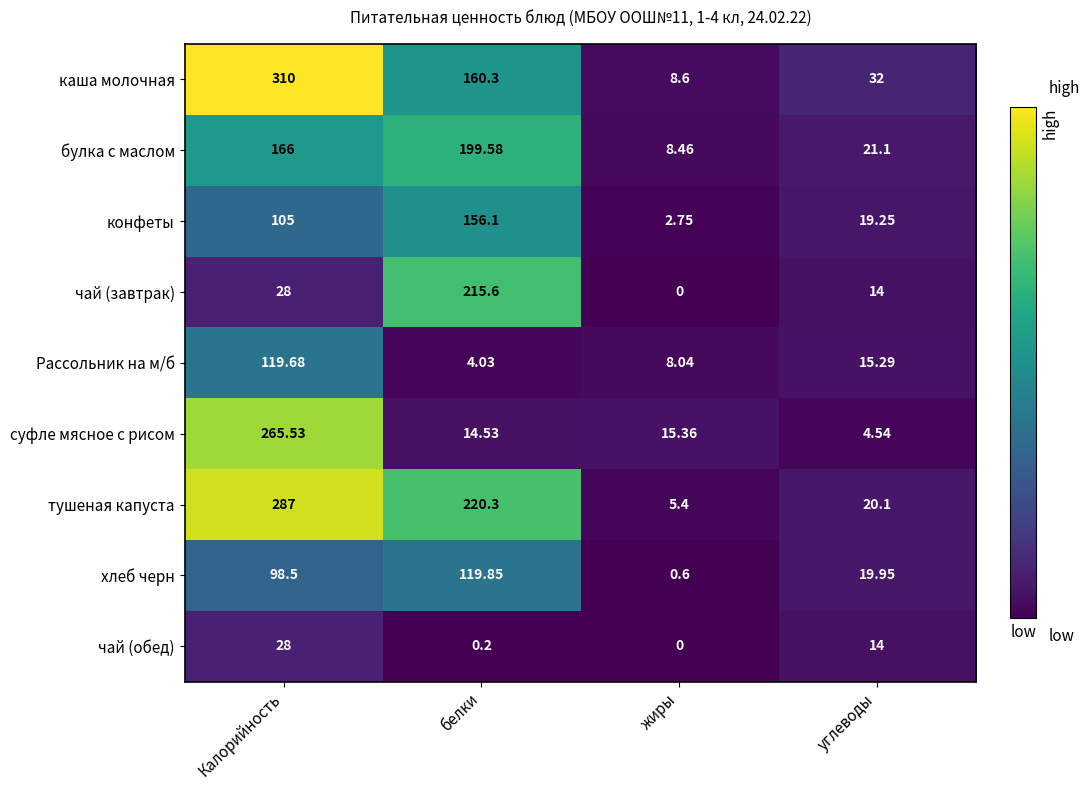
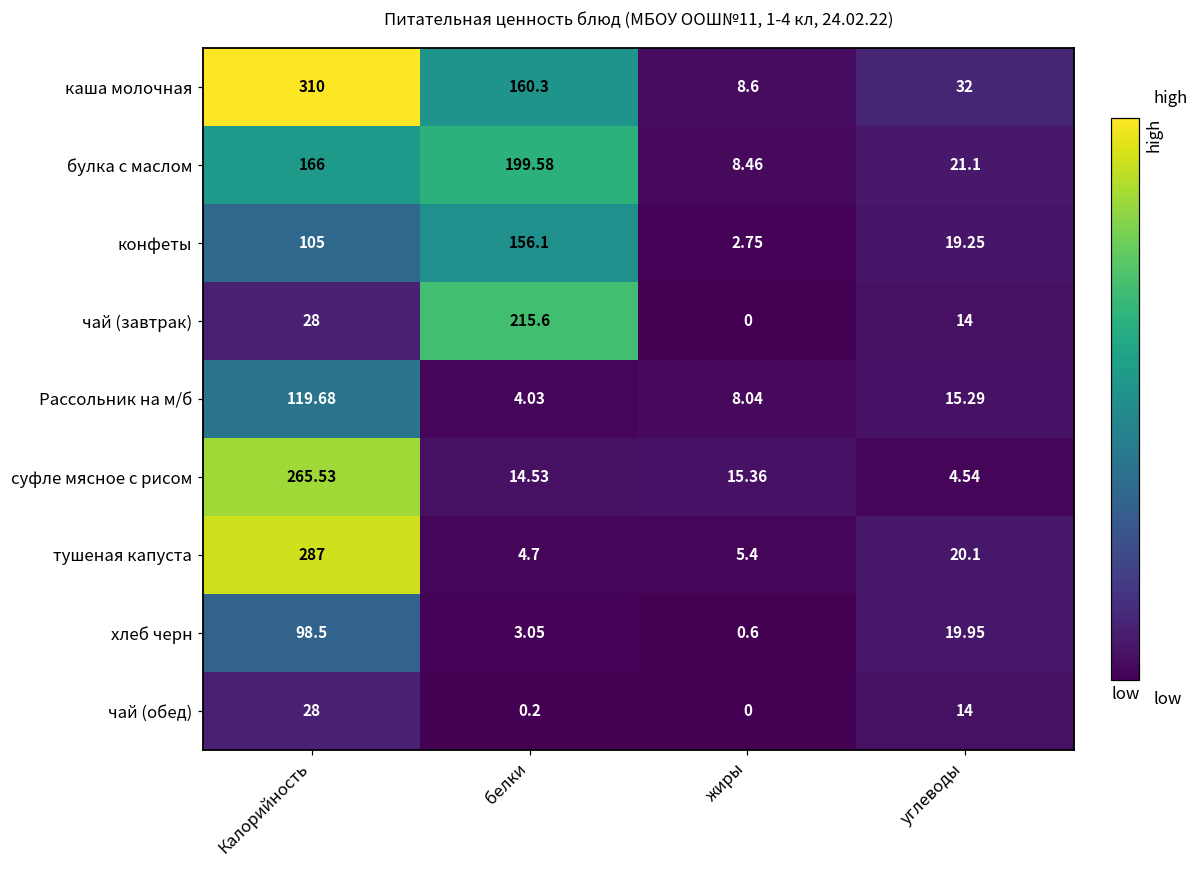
тушеная капуста, белки: 220.3 -> 4.7
хлеб черн, белки: 119.85 -> 3.05
